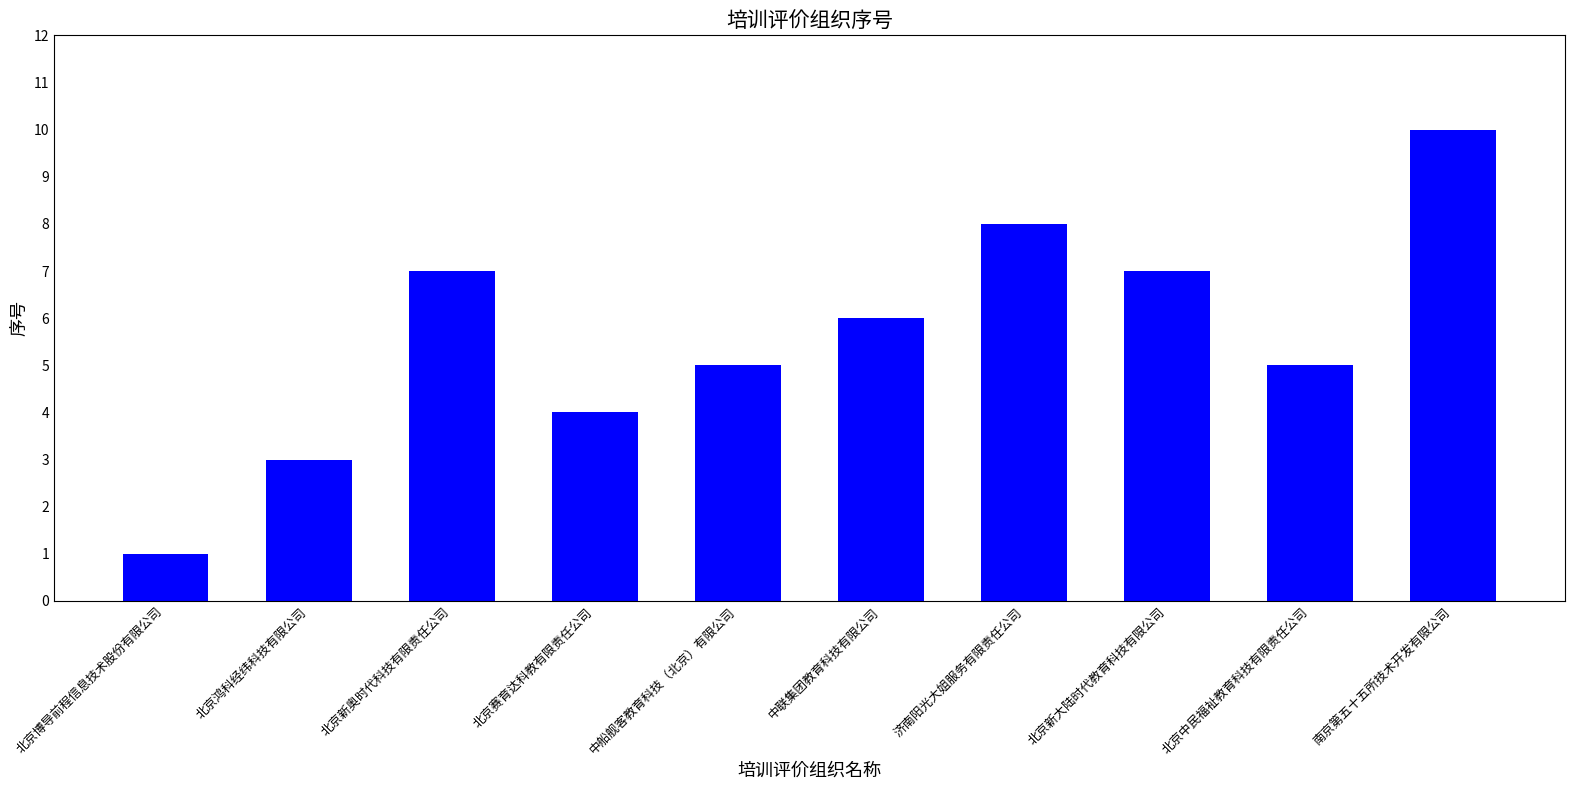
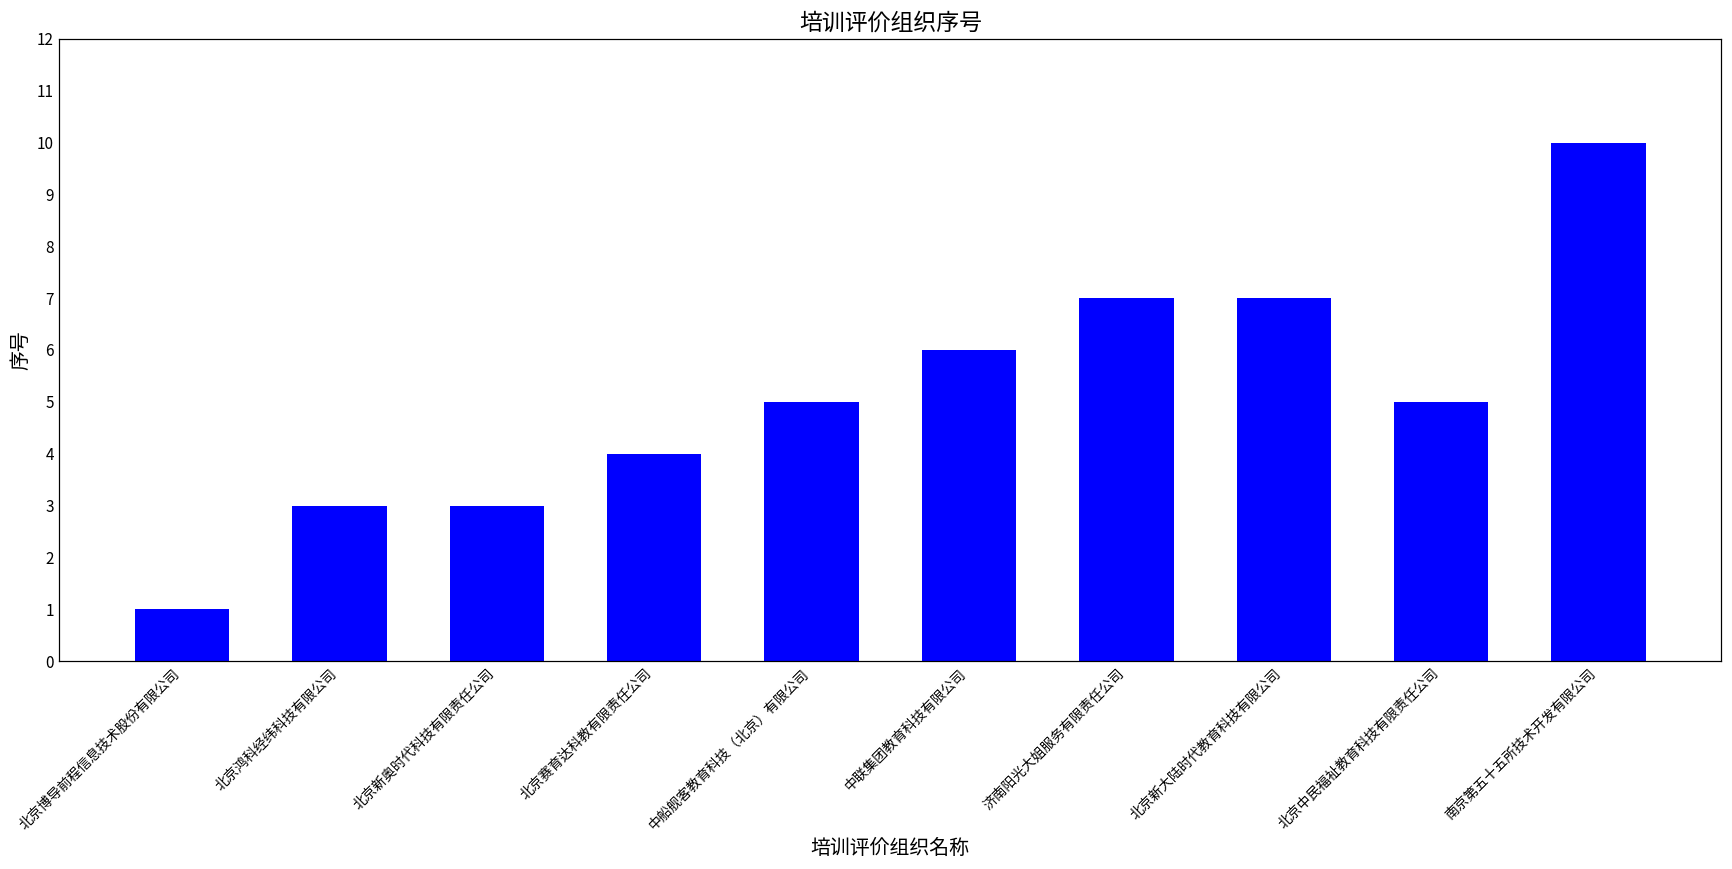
北京新奥时代科技有限责任公司: 7 -> 3
济南阳光大姐服务有限责任公司: 8 -> 7
